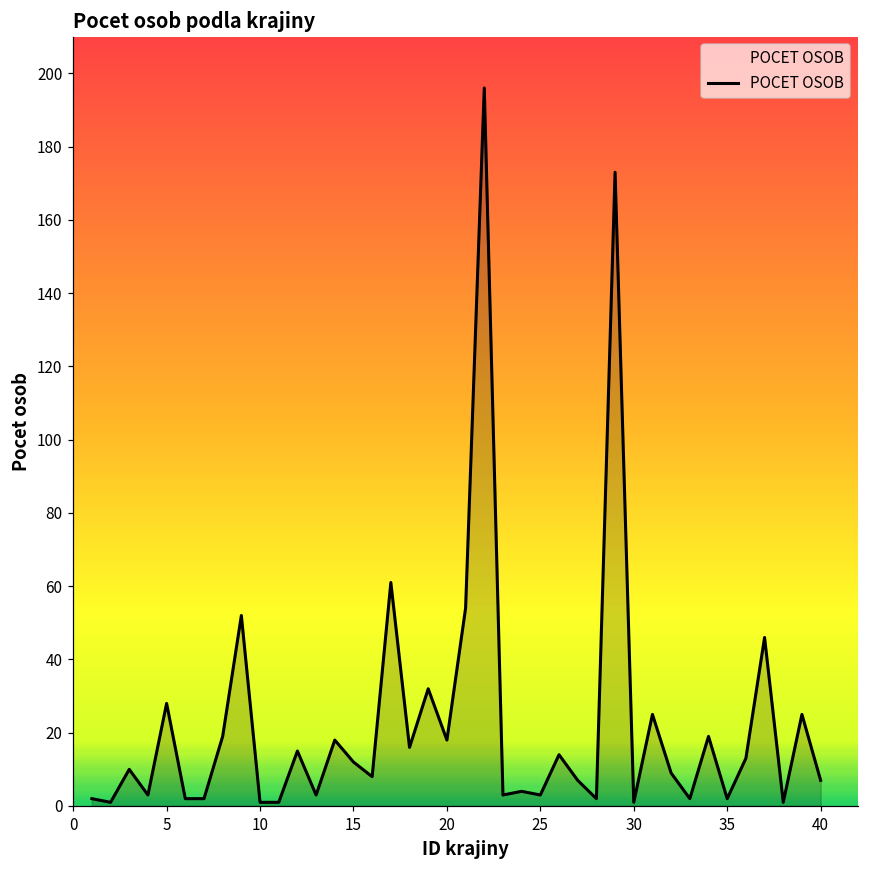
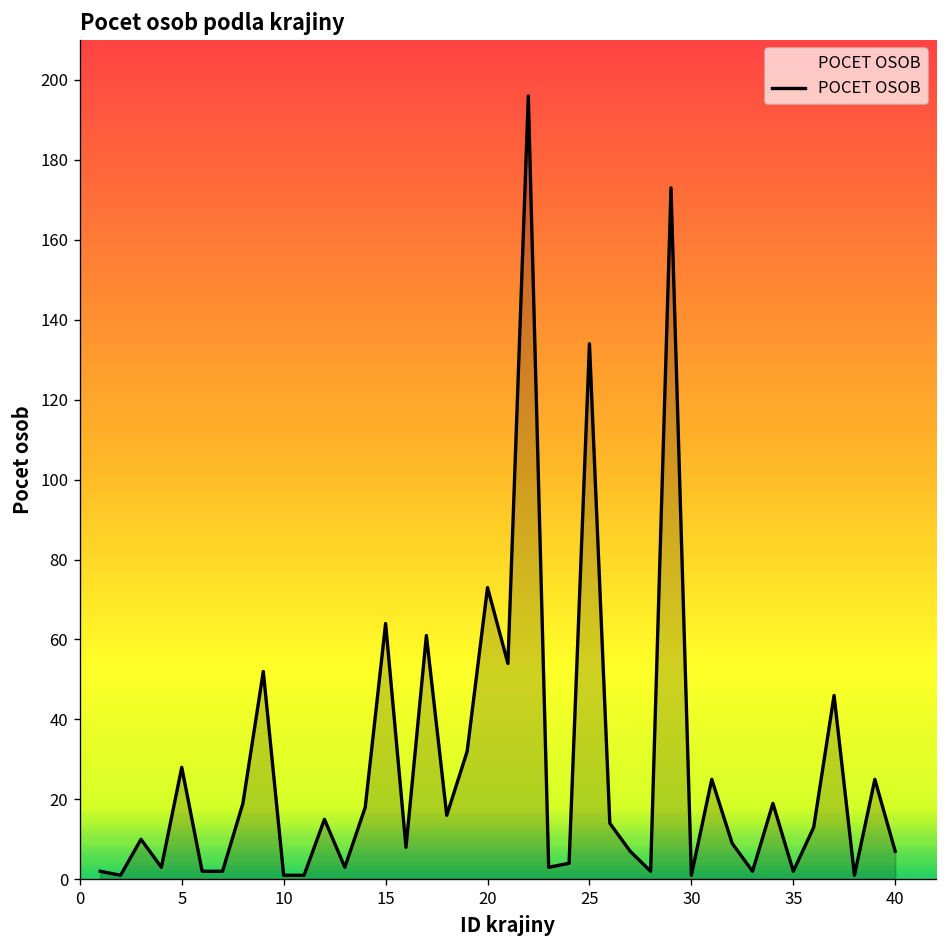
15: 12 -> 64
20: 18 -> 73
25: 3 -> 134
